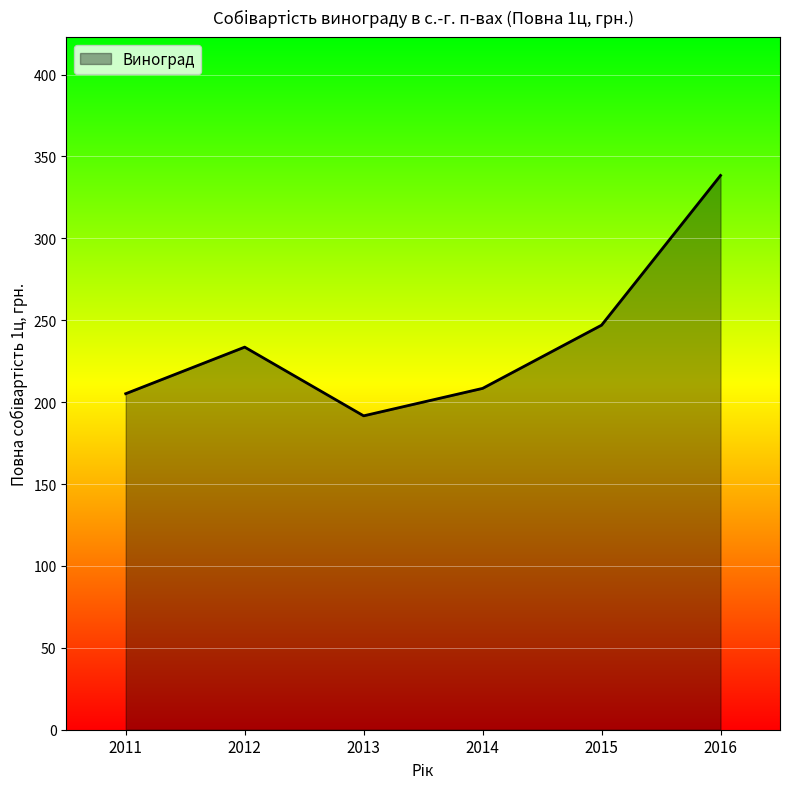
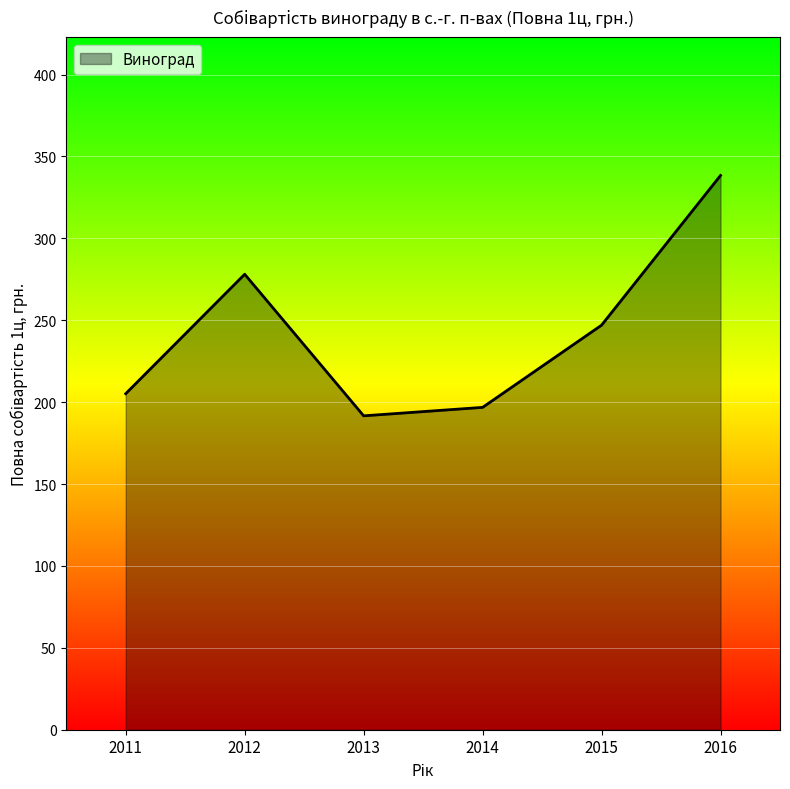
2012: 234 -> 278
2014: 208 -> 197
